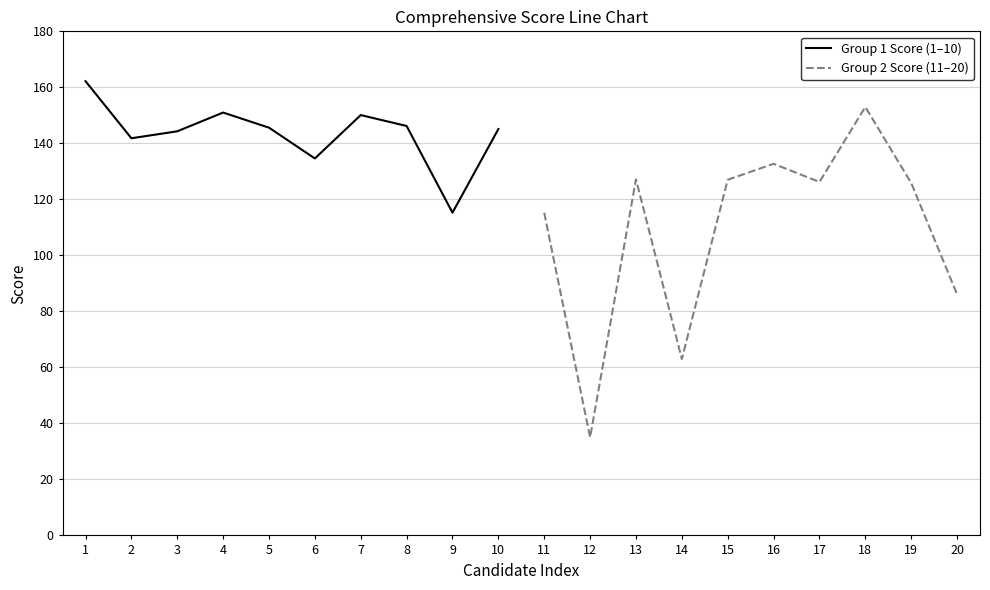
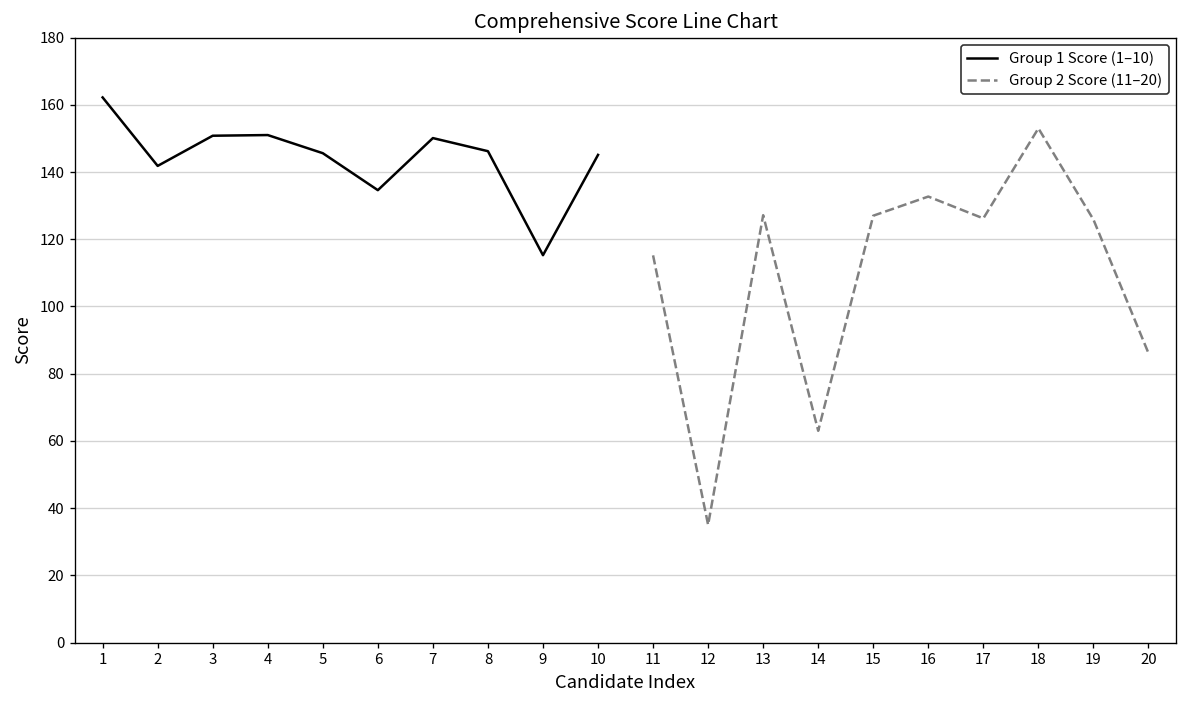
Group 1 Score (1–10), 3: 144 -> 151
